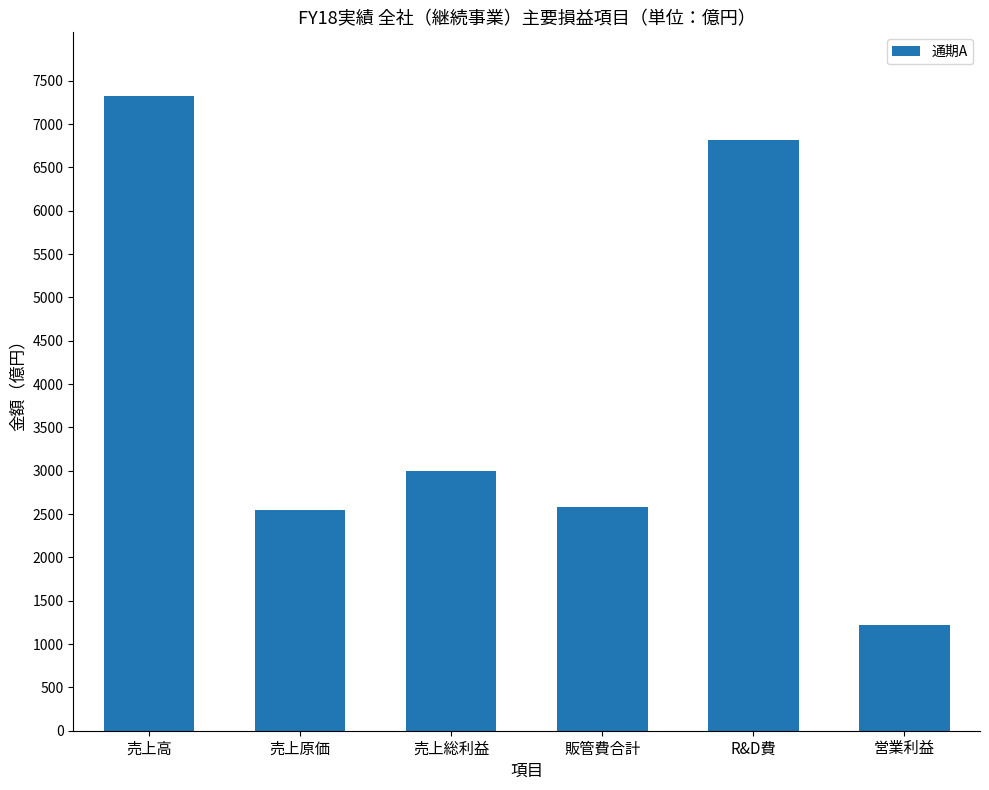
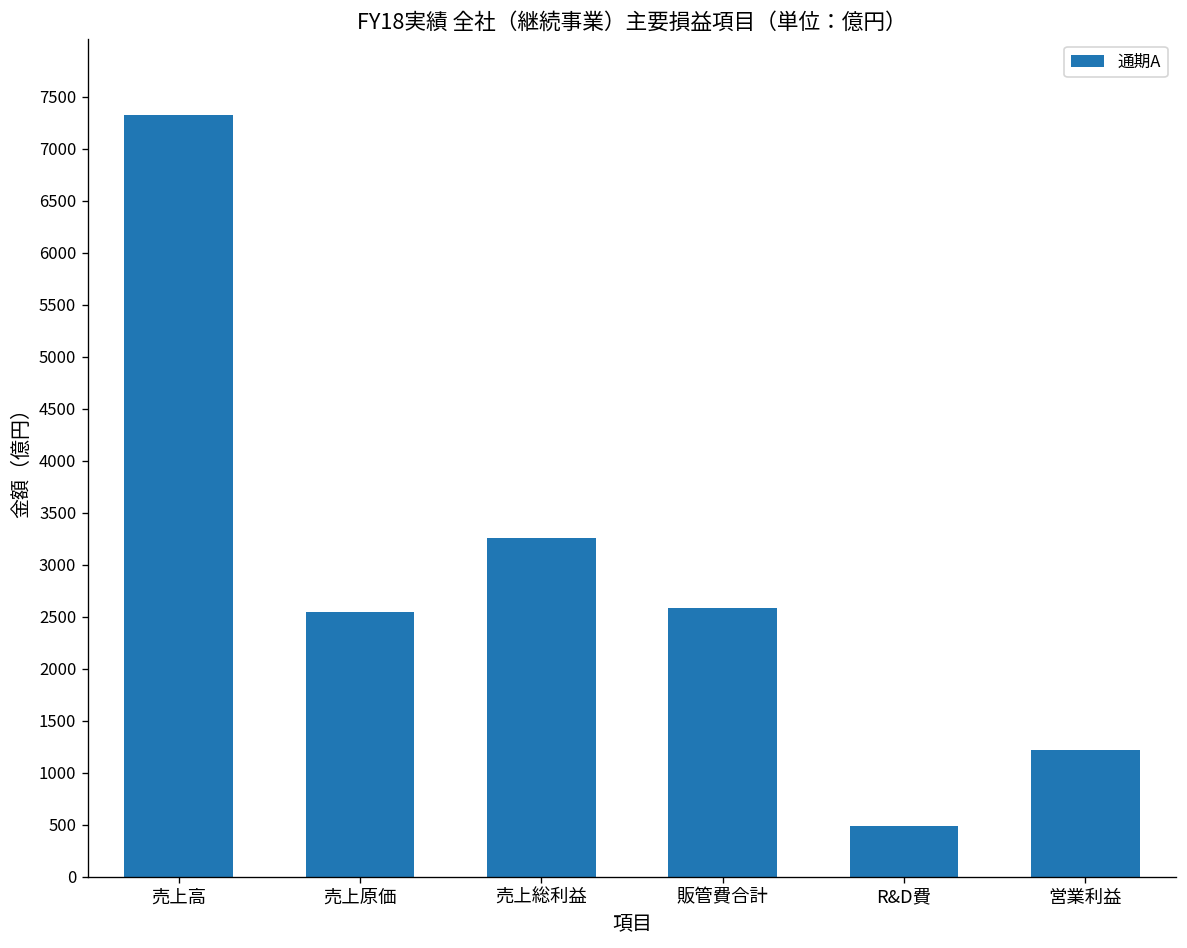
売上総利益: 3000 -> 3300
R&D費: 6800 -> 500
